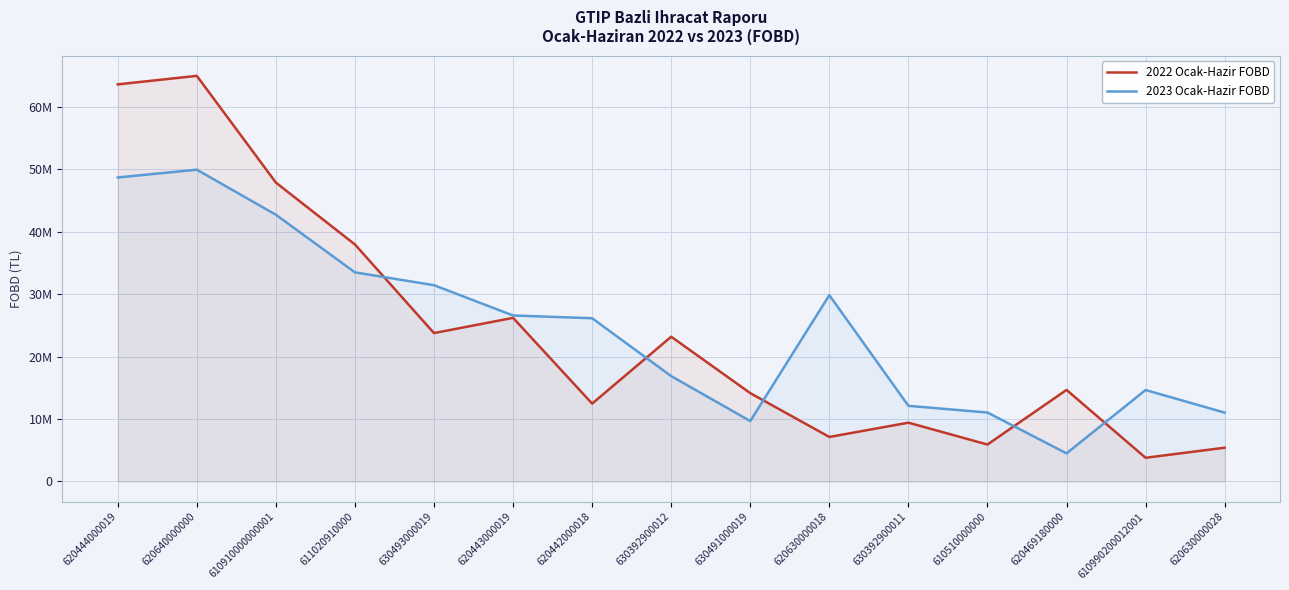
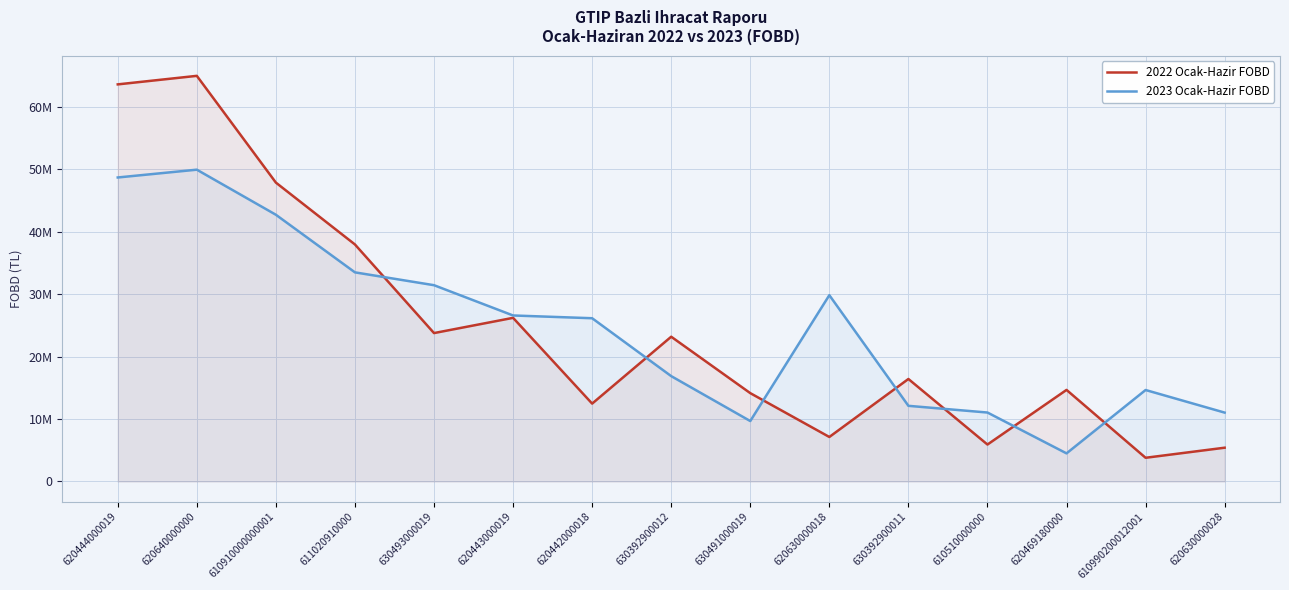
2022 Ocak-Hazir FOBD, 630392900011: 9000000 -> 16000000
